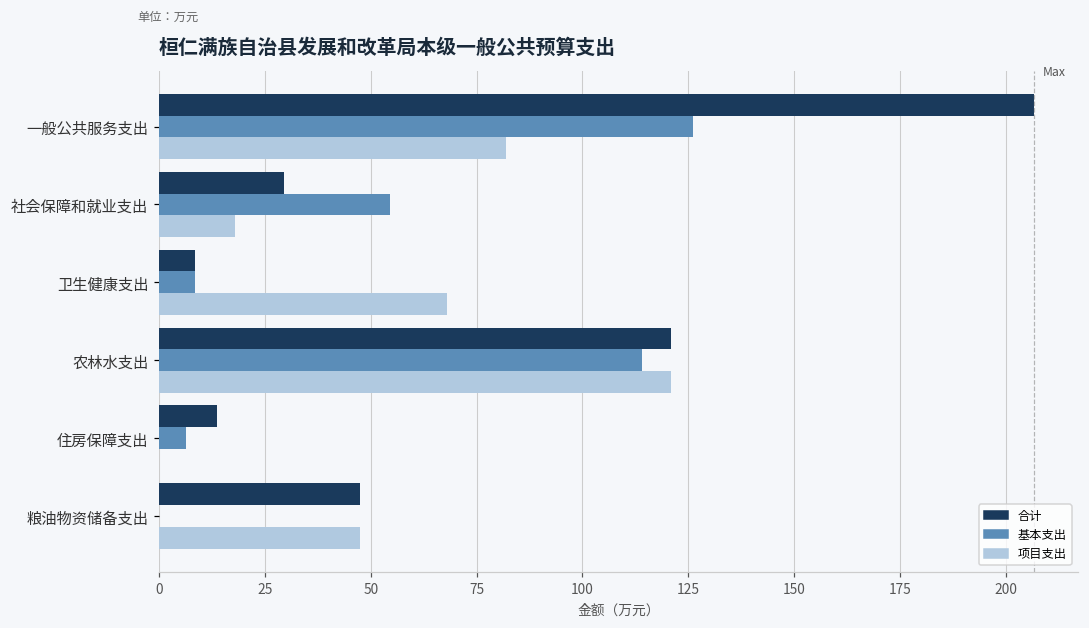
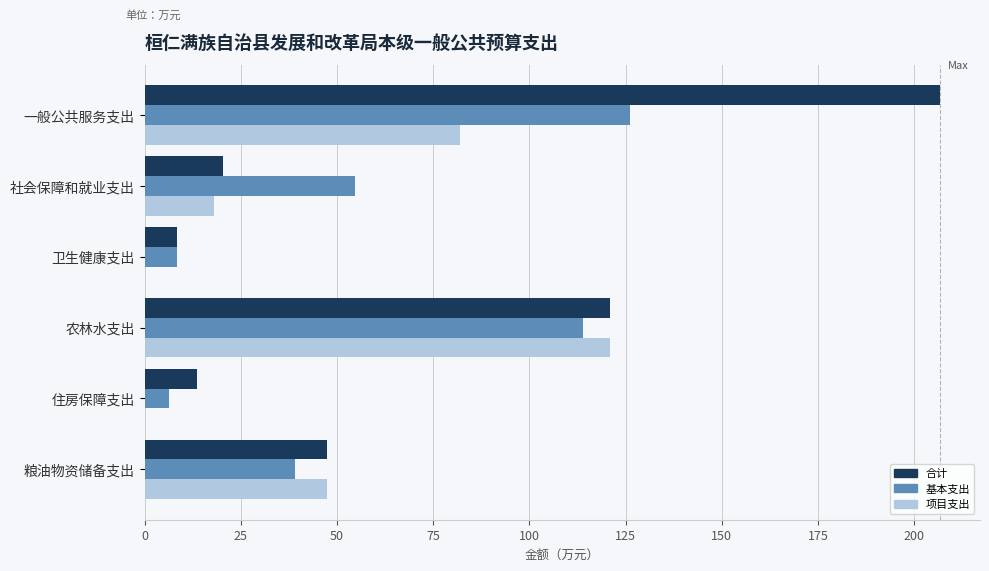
合计, 社会保障和就业支出: 29 -> 21
项目支出, 卫生健康支出: 68 -> 0
基本支出, 粮油物资储备支出: 0 -> 39
